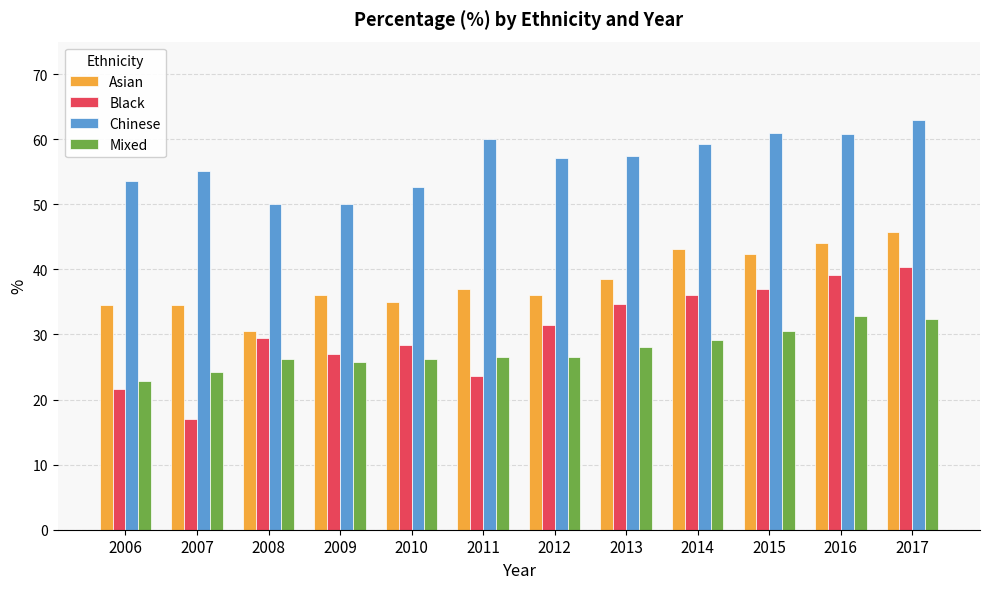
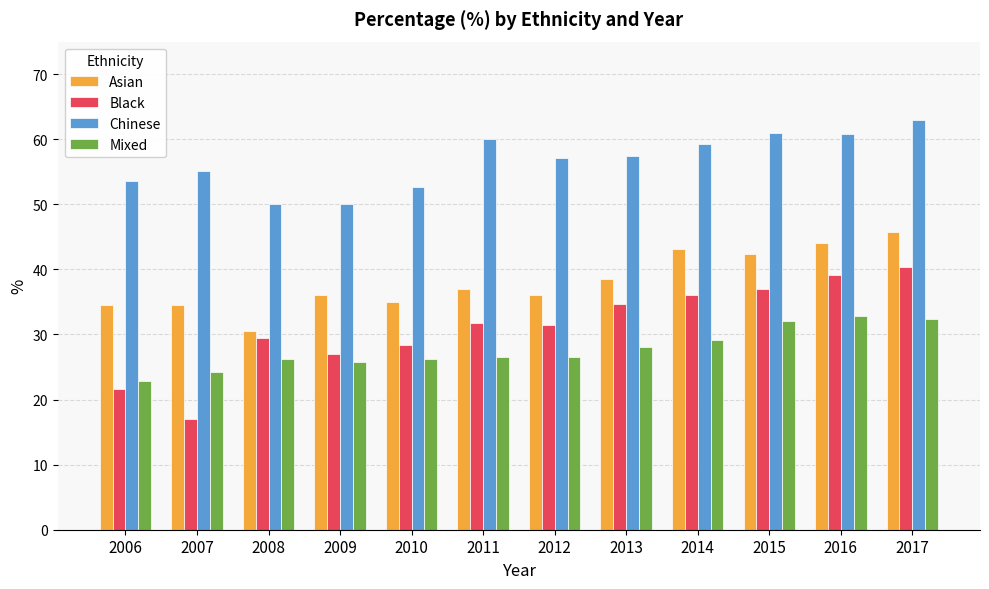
Black, 2011: 24 -> 32
Mixed, 2015: 31 -> 32
